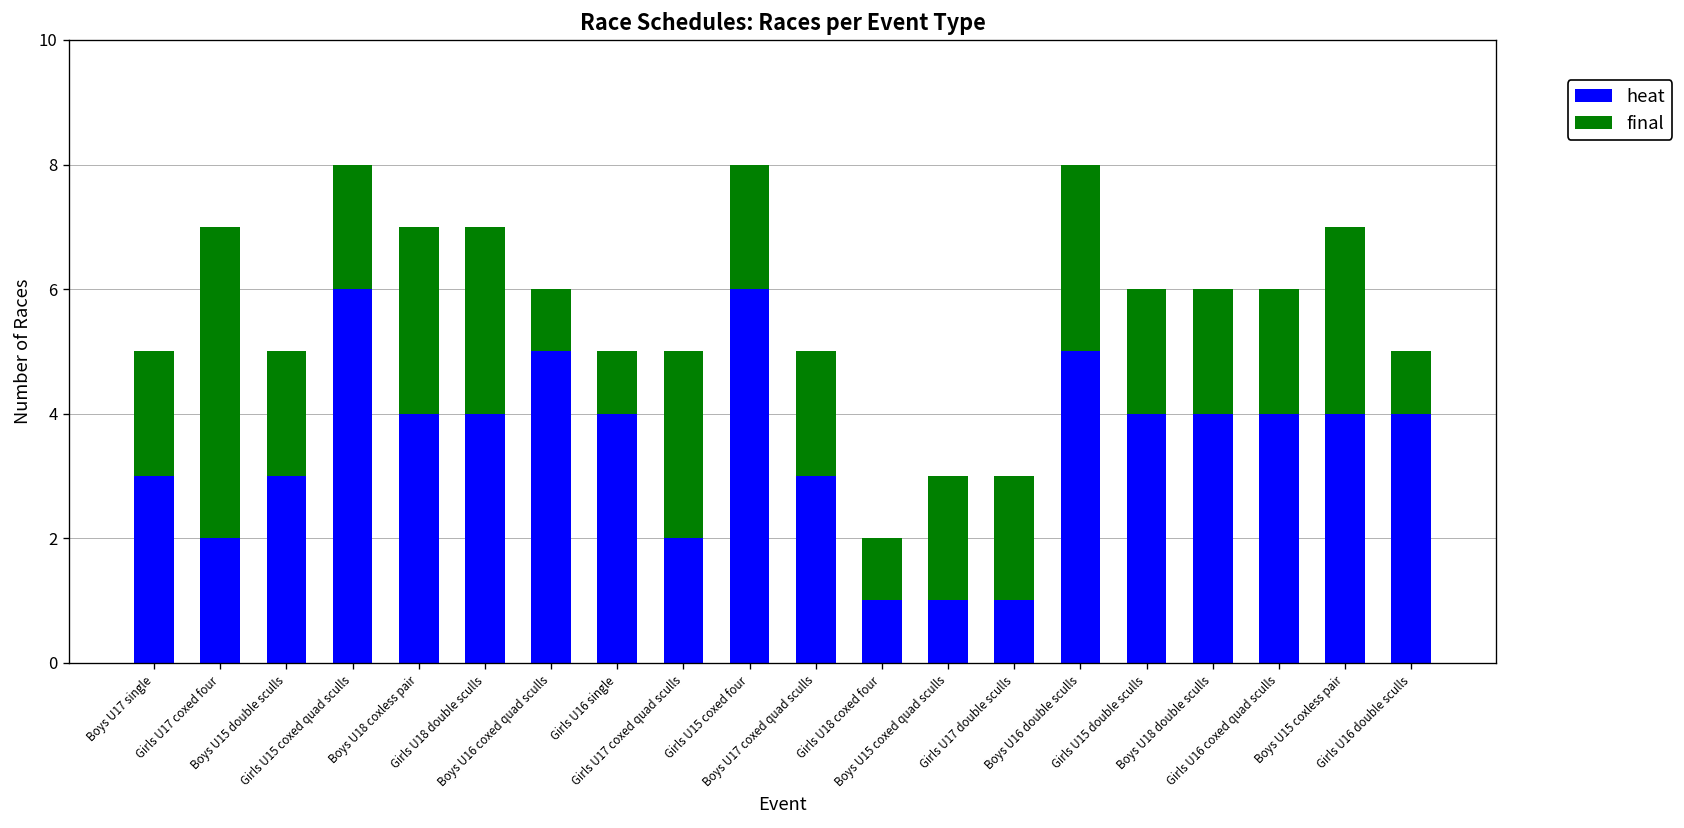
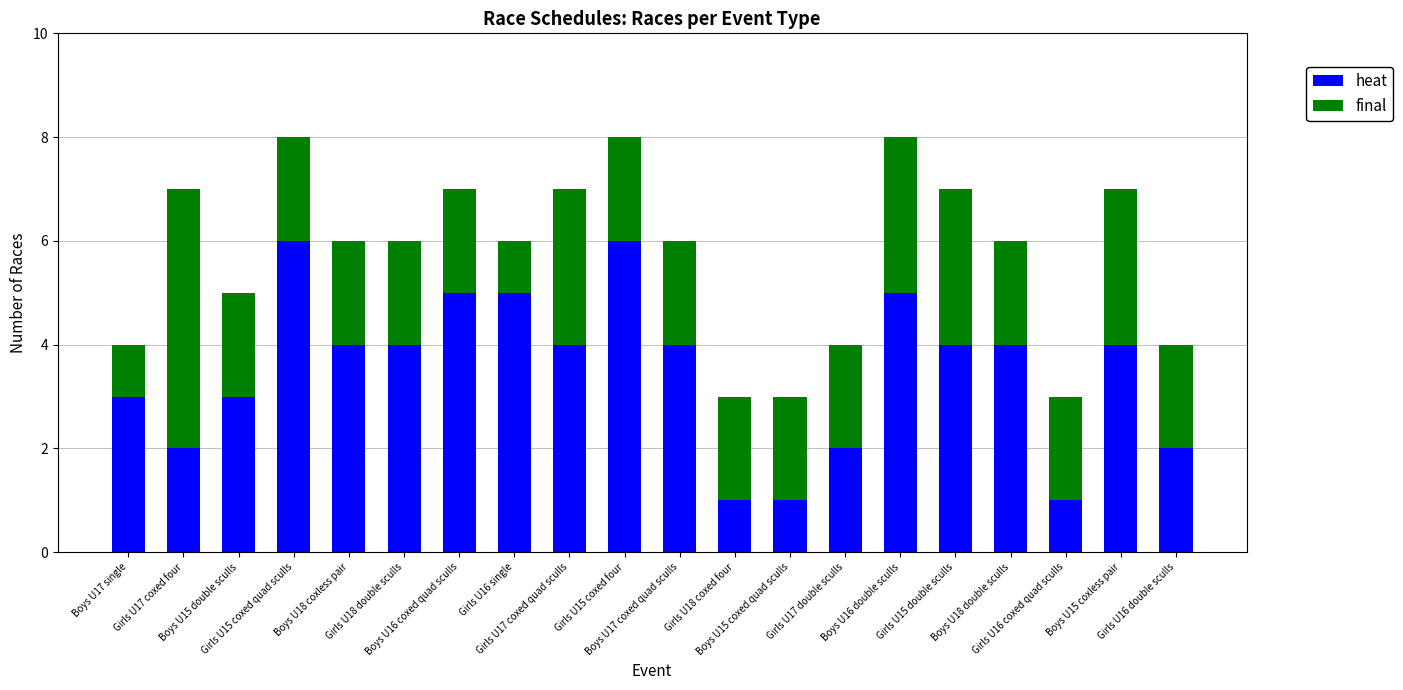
final, Boys U17 single: 2 -> 1
final, Boys U18 coxless pair: 3 -> 2
final, Girls U18 double sculls: 3 -> 2
final, Boys U16 coxed quad sculls: 1 -> 2
heat, Girls U16 single: 4 -> 5
heat, Girls U17 coxed quad sculls: 2 -> 4
heat, Boys U17 coxed quad sculls: 3 -> 4
final, Girls U18 coxed four: 1 -> 2
heat, Girls U17 double sculls: 1 -> 2
final, Girls U15 double sculls: 2 -> 3
heat, Girls U16 coxed quad sculls: 4 -> 1
heat, Girls U16 double sculls: 4 -> 2
final, Girls U16 double sculls: 1 -> 2
